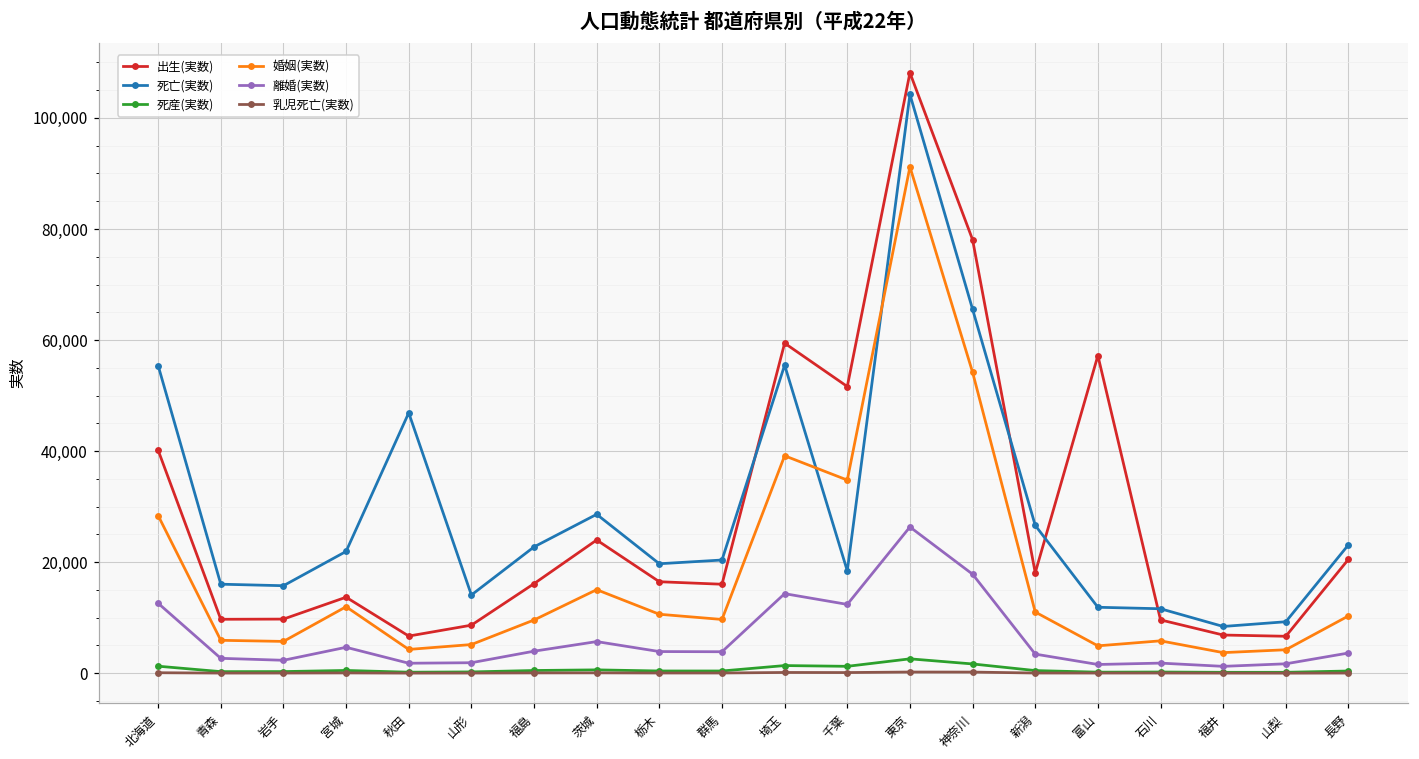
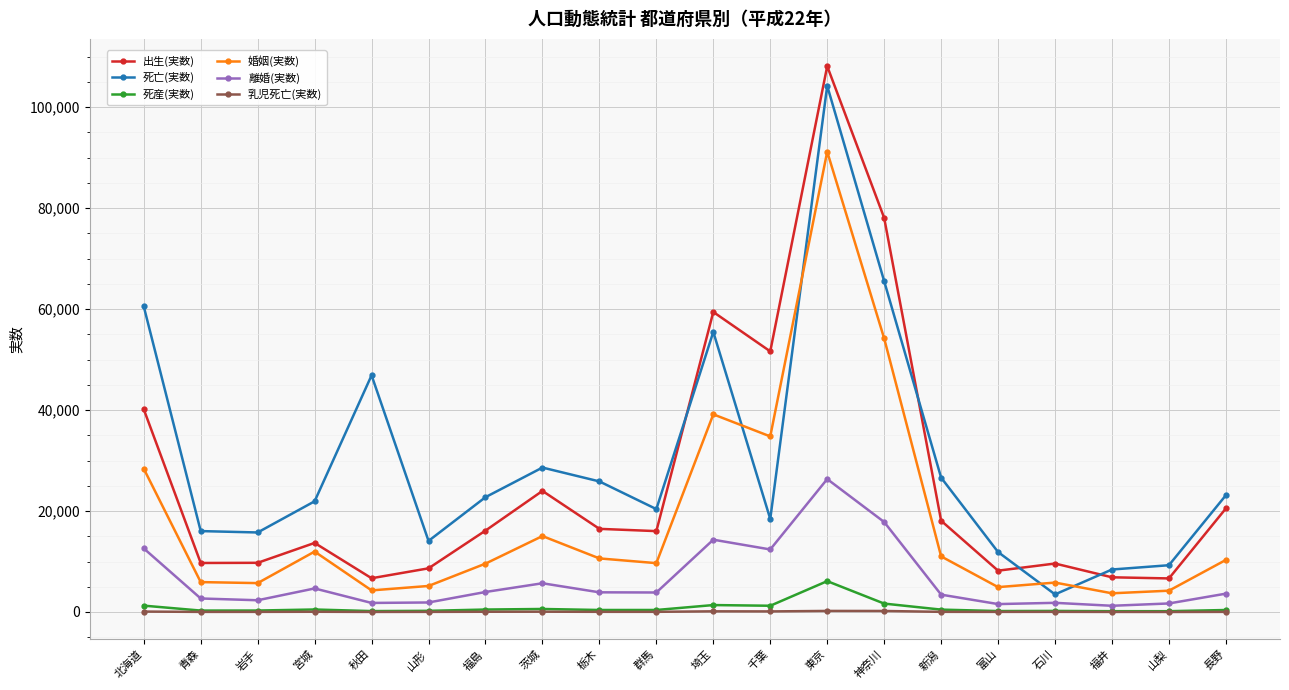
死亡(実数), 北海道: 55,000 -> 61,000
死亡(実数), 栃木: 20,000 -> 26,000
死産(実数), 東京: 3,000 -> 6,000
出生(実数), 富山: 57,000 -> 8,000
死亡(実数), 石川: 12,000 -> 3,000
